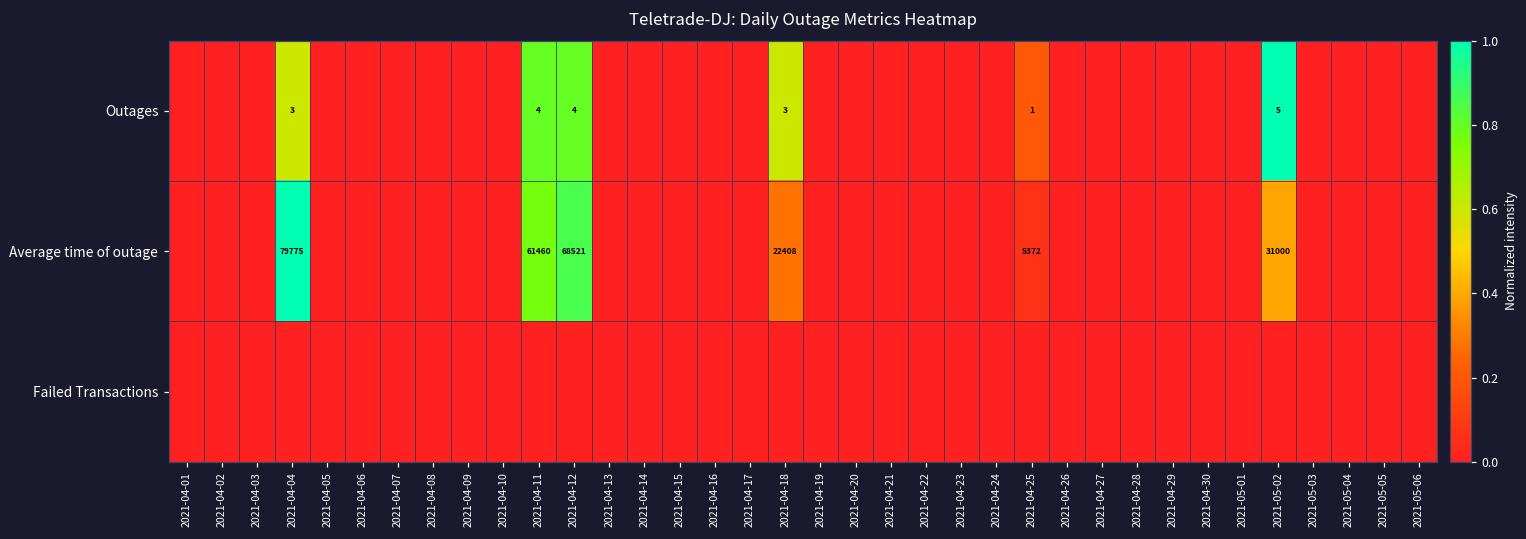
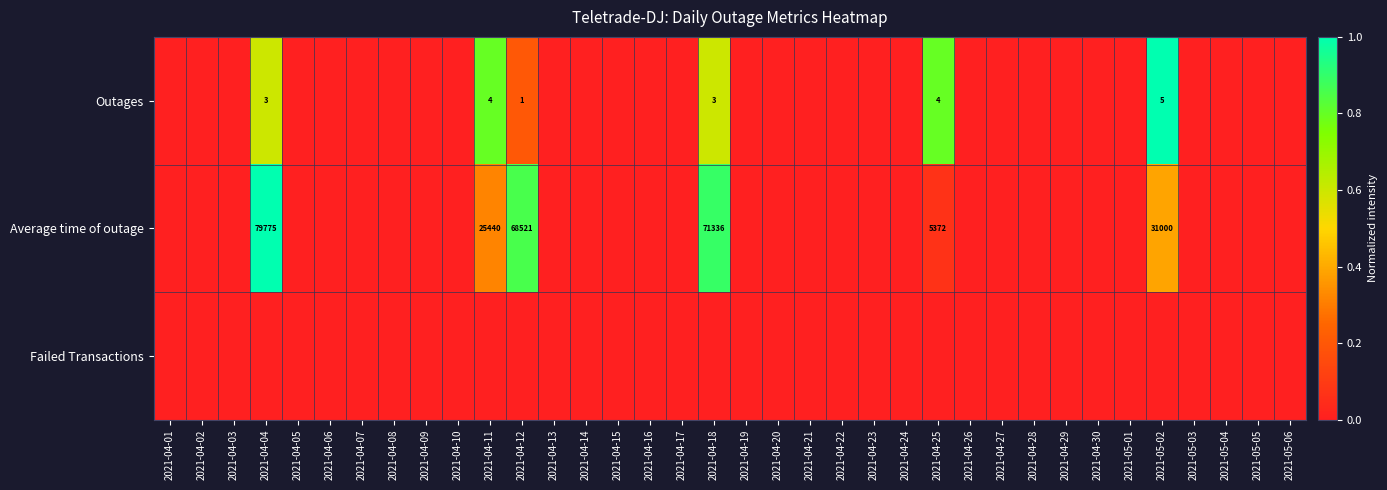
Outages, 2021-04-12: 4 -> 1
Outages, 2021-04-25: 1 -> 4
Average time of outage, 2021-04-11: 61460 -> 25440
Average time of outage, 2021-04-18: 22408 -> 71336
